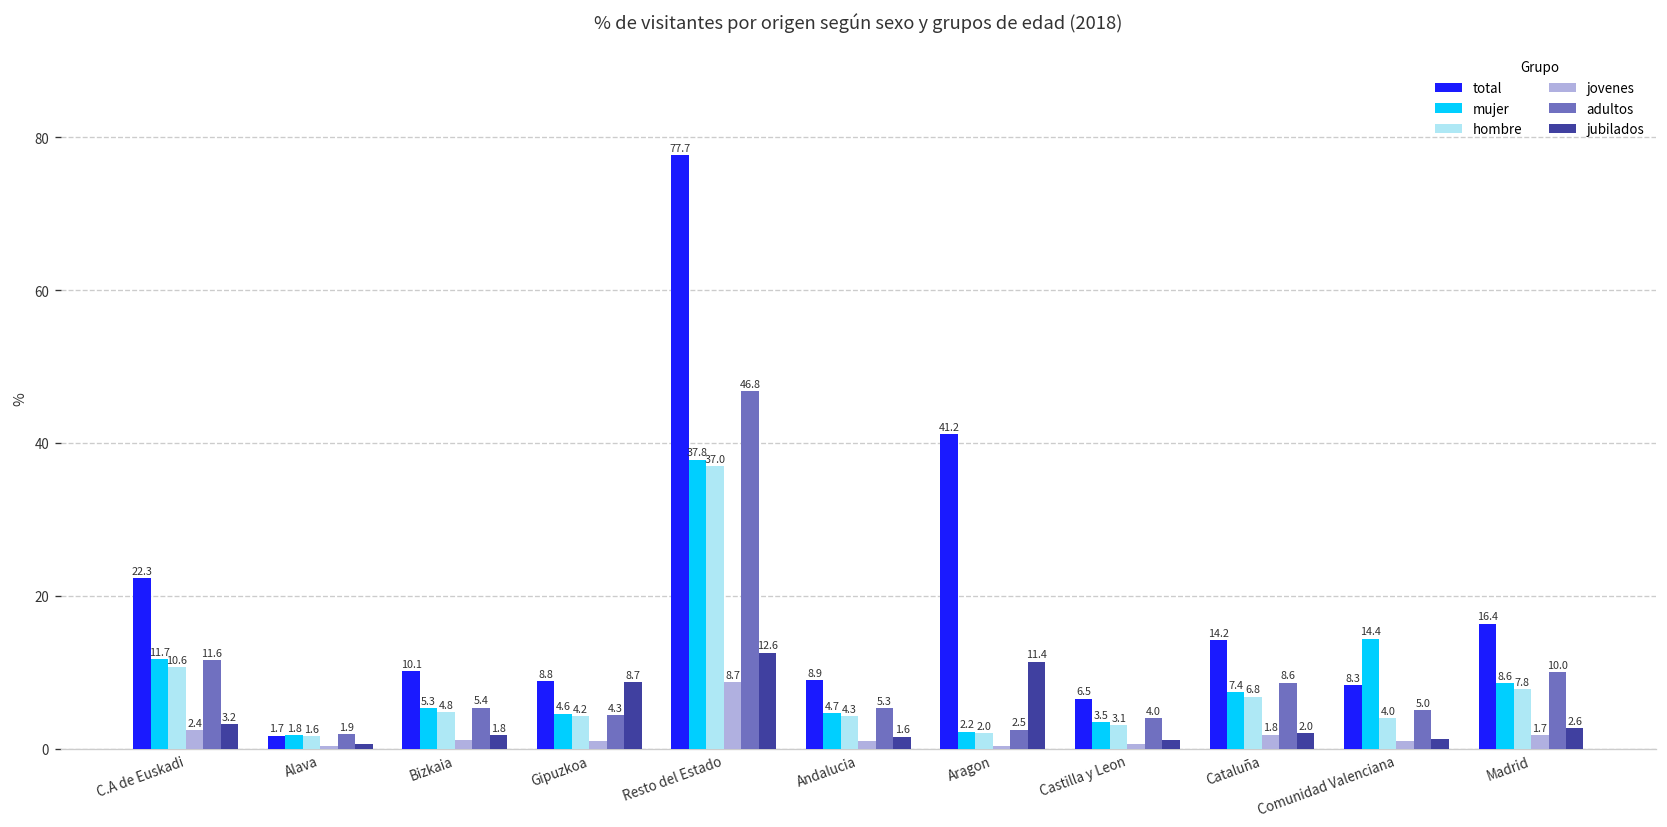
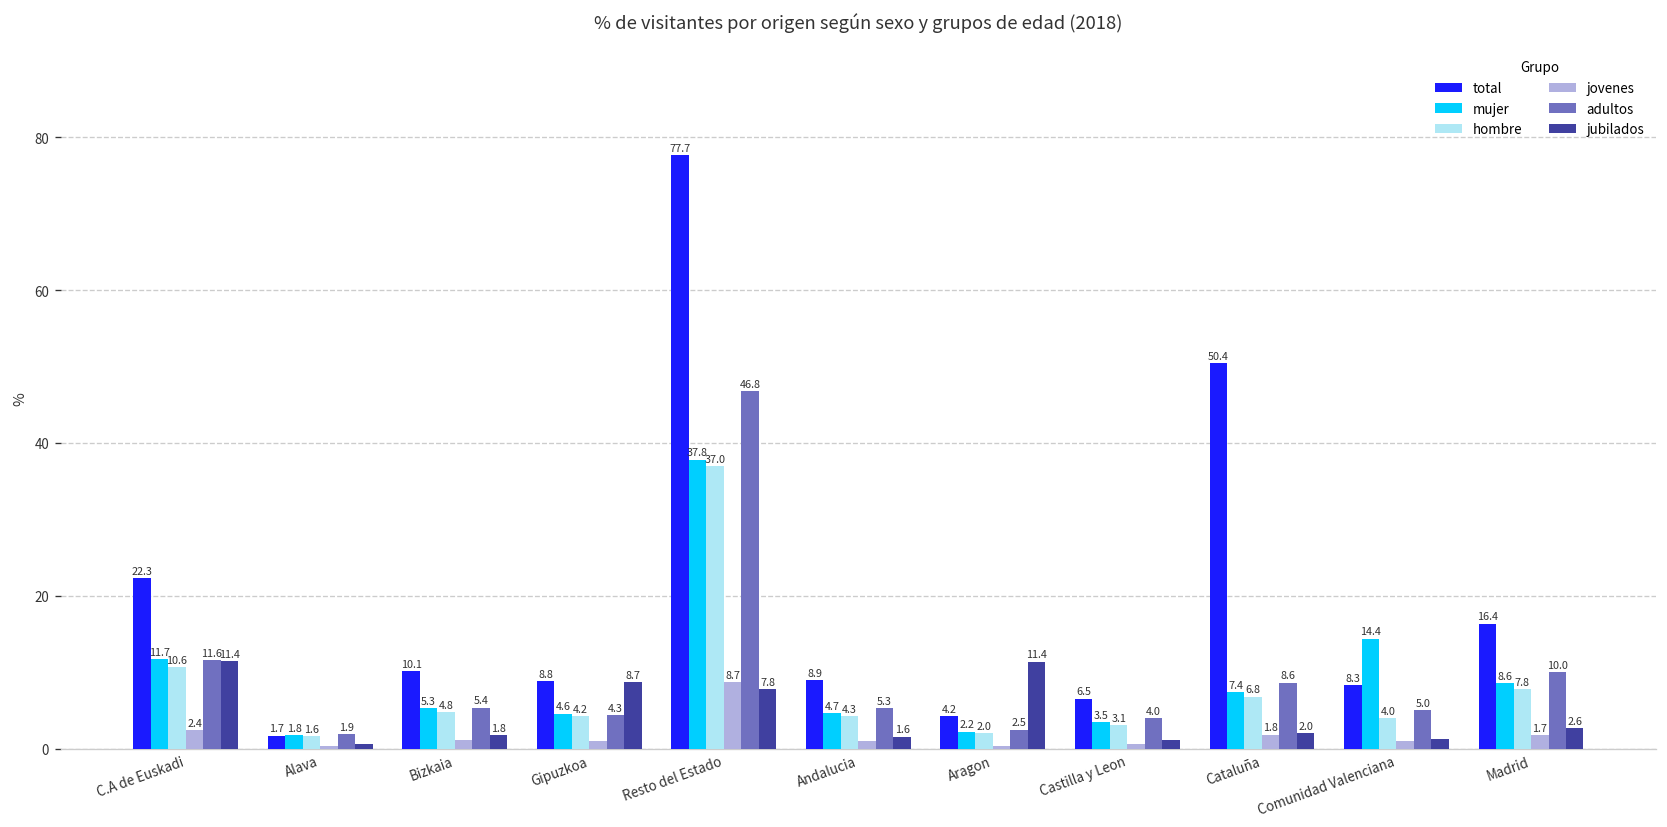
jubilados, C.A de Euskadi: 3.2 -> 11.4
jubilados, Resto del Estado: 12.6 -> 7.8
total, Aragon: 41.2 -> 4.2
total, Cataluña: 14.2 -> 50.4
